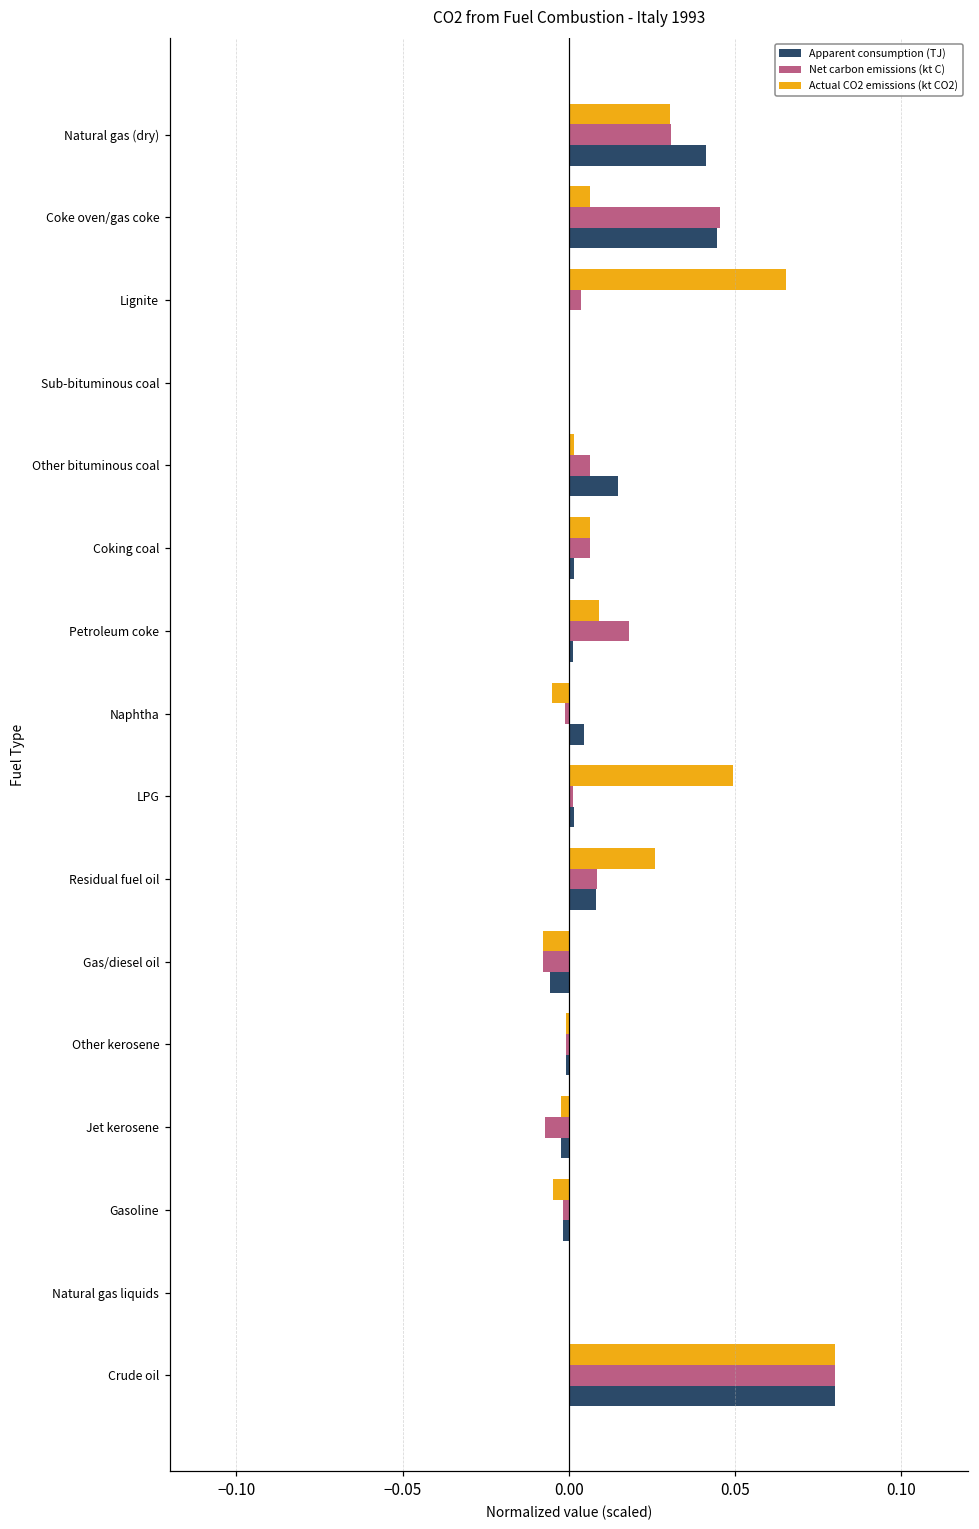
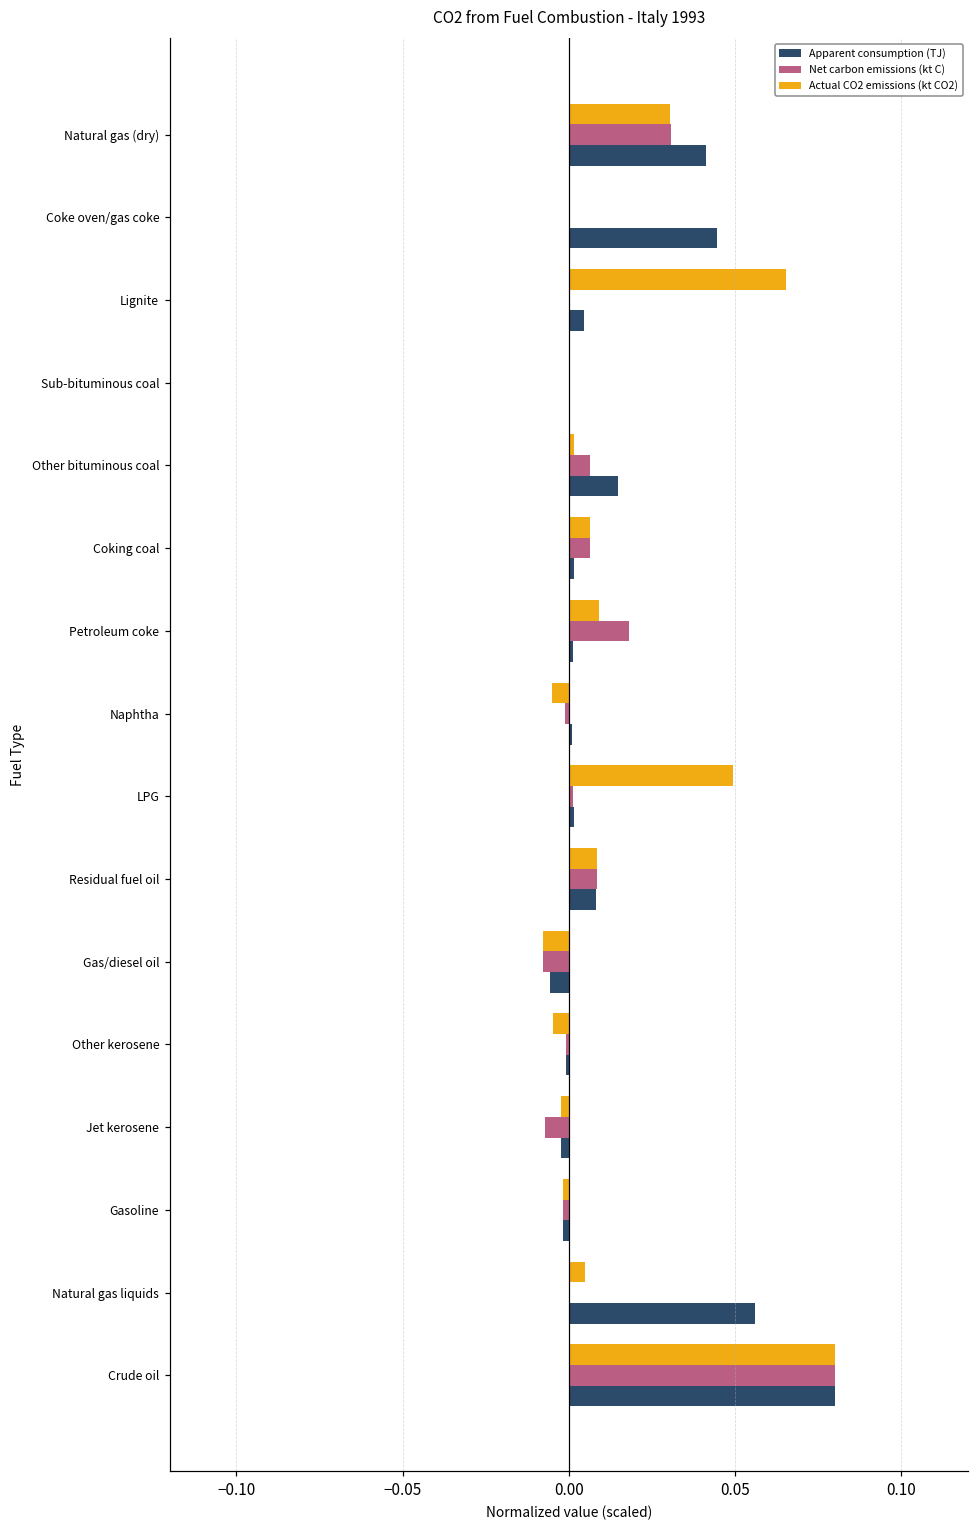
Actual CO2 emissions (kt CO2), Coke oven/gas coke: 0.006 -> 0.000
Net carbon emissions (kt C), Coke oven/gas coke: 0.045 -> 0.000
Net carbon emissions (kt C), Lignite: 0.004 -> 0.000
Apparent consumption (TJ), Lignite: 0.000 -> 0.004
Apparent consumption (TJ), Naphtha: 0.005 -> 0.001
Actual CO2 emissions (kt CO2), Residual fuel oil: 0.026 -> 0.008
Actual CO2 emissions (kt CO2), Other kerosene: -0.001 -> -0.005
Actual CO2 emissions (kt CO2), Gasoline: -0.005 -> -0.002
Actual CO2 emissions (kt CO2), Natural gas liquids: 0.000 -> 0.005
Apparent consumption (TJ), Natural gas liquids: 0.000 -> 0.056
